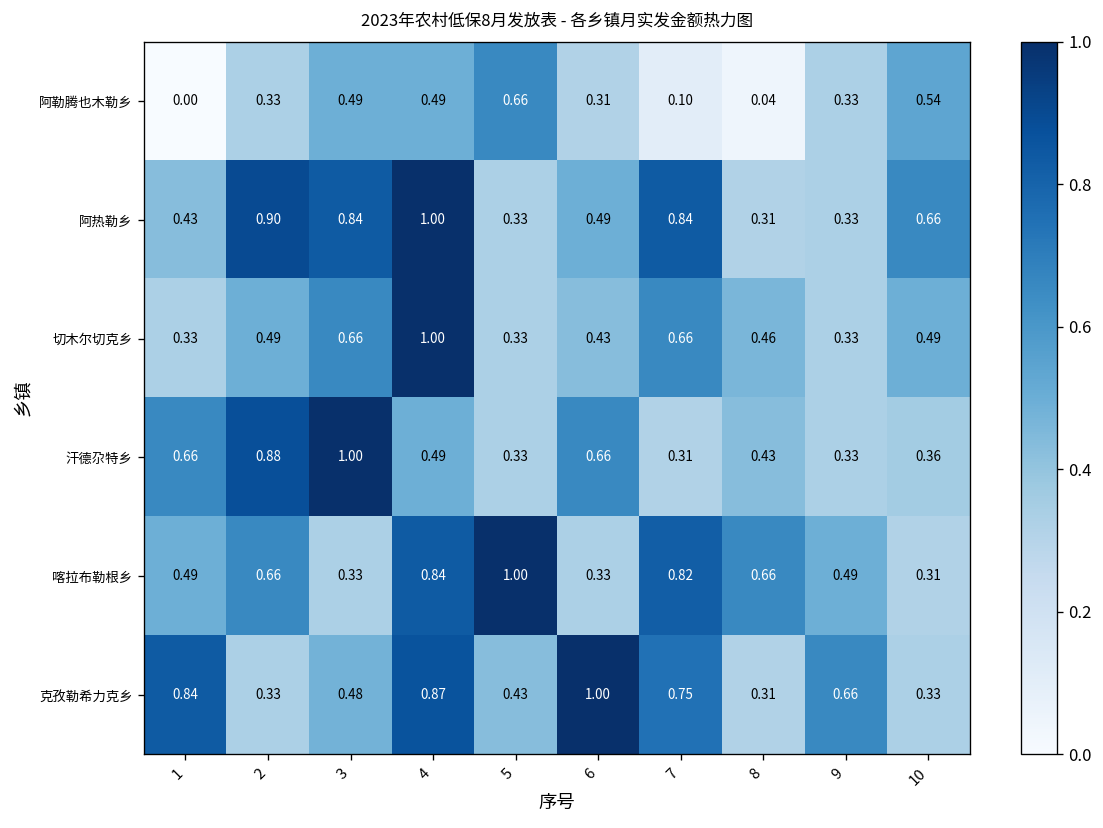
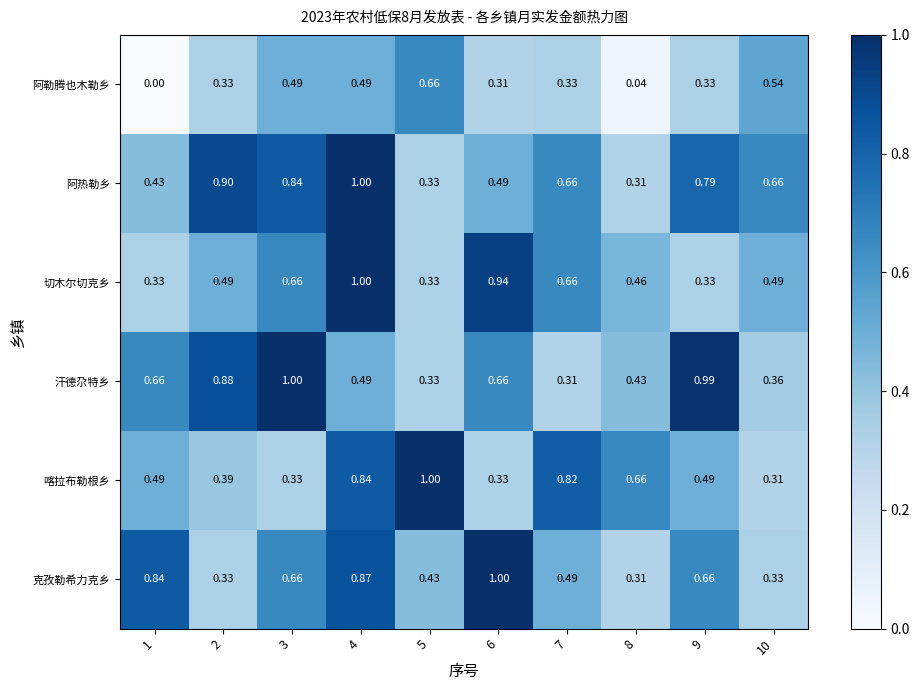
阿勒腾也木勒乡, 7: 0.10 -> 0.33
阿热勒乡, 7: 0.84 -> 0.66
阿热勒乡, 9: 0.33 -> 0.79
切木尔切克乡, 6: 0.43 -> 0.94
汗德尕特乡, 9: 0.33 -> 0.99
喀拉布勒根乡, 2: 0.66 -> 0.39
克孜勒希力克乡, 3: 0.48 -> 0.66
克孜勒希力克乡, 7: 0.75 -> 0.49
